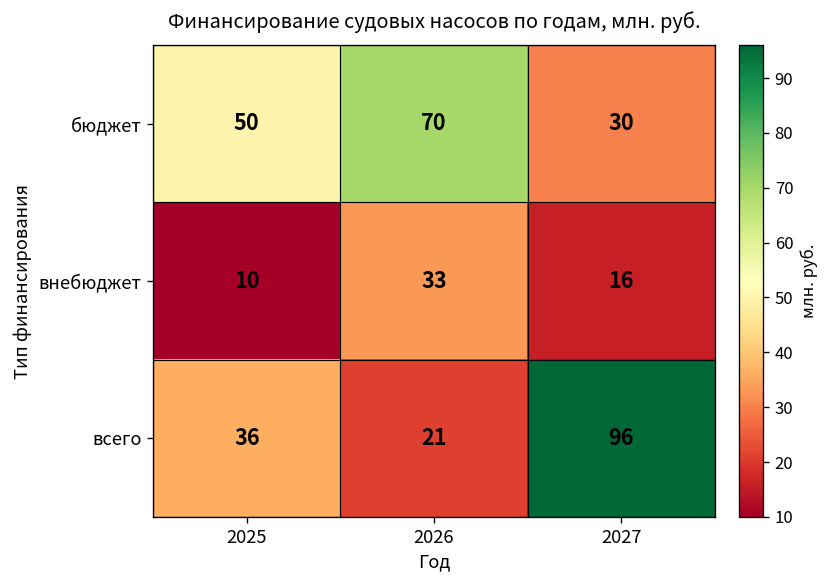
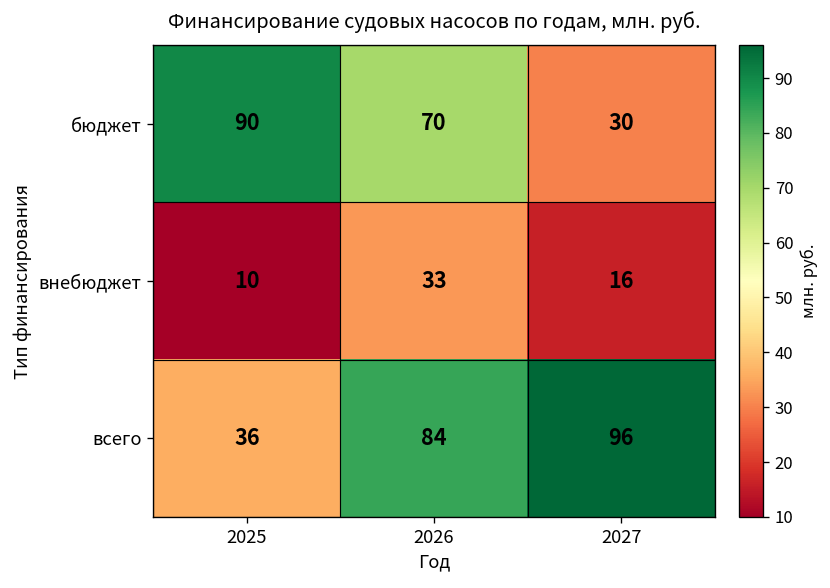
бюджет, 2025: 50 -> 90
всего, 2026: 21 -> 84
